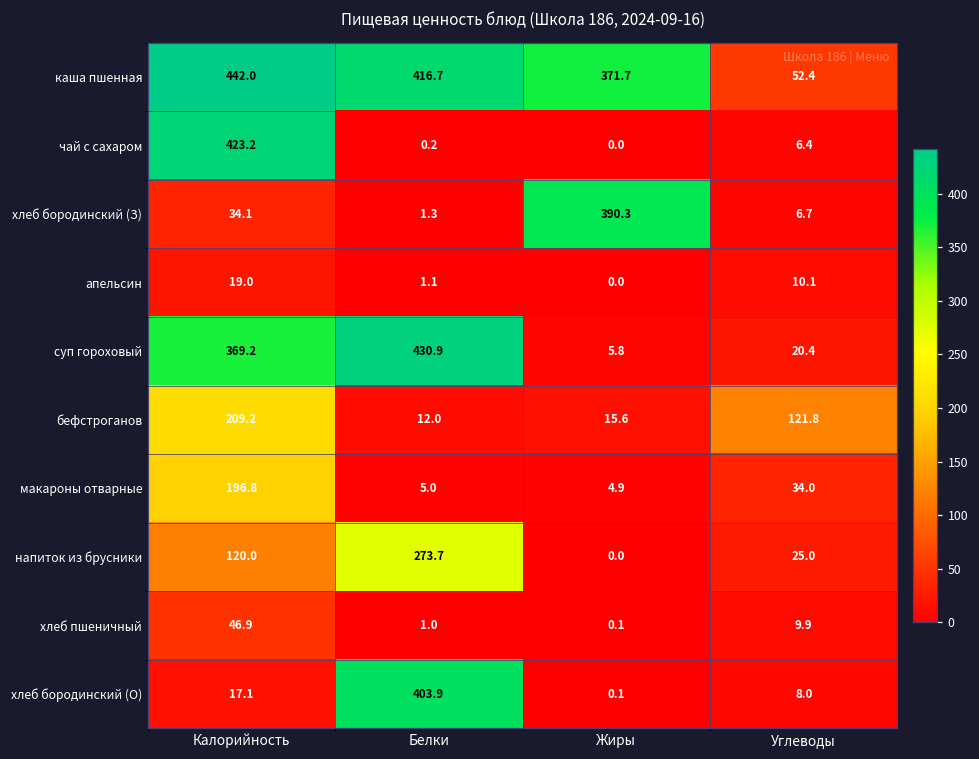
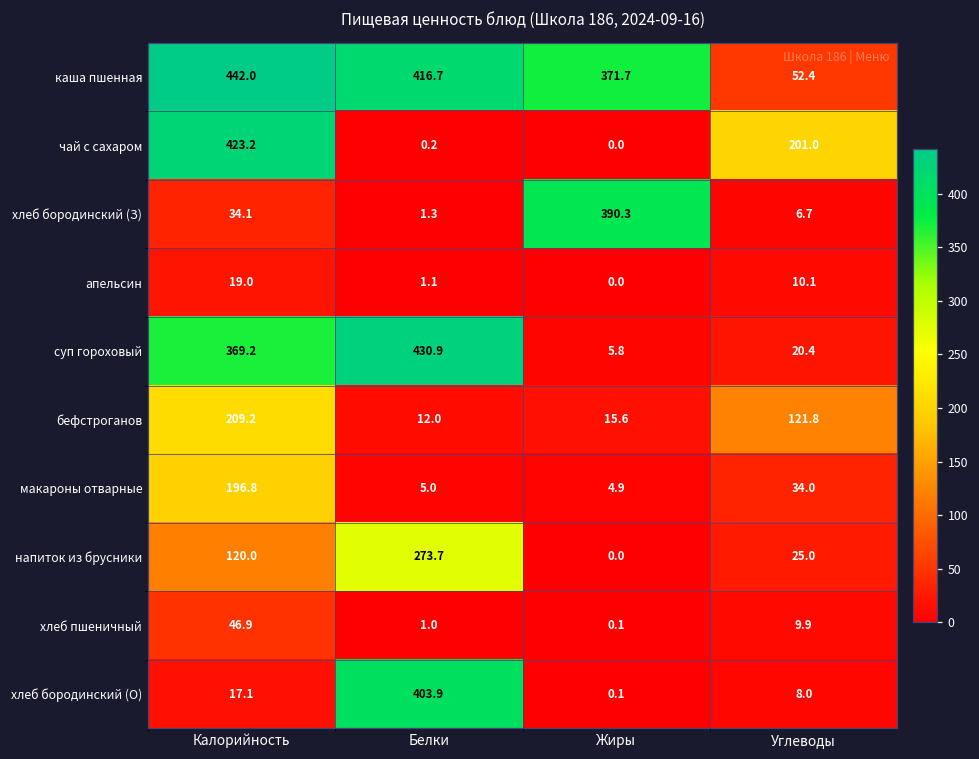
чай с сахаром, Углеводы: 6.4 -> 201.0
